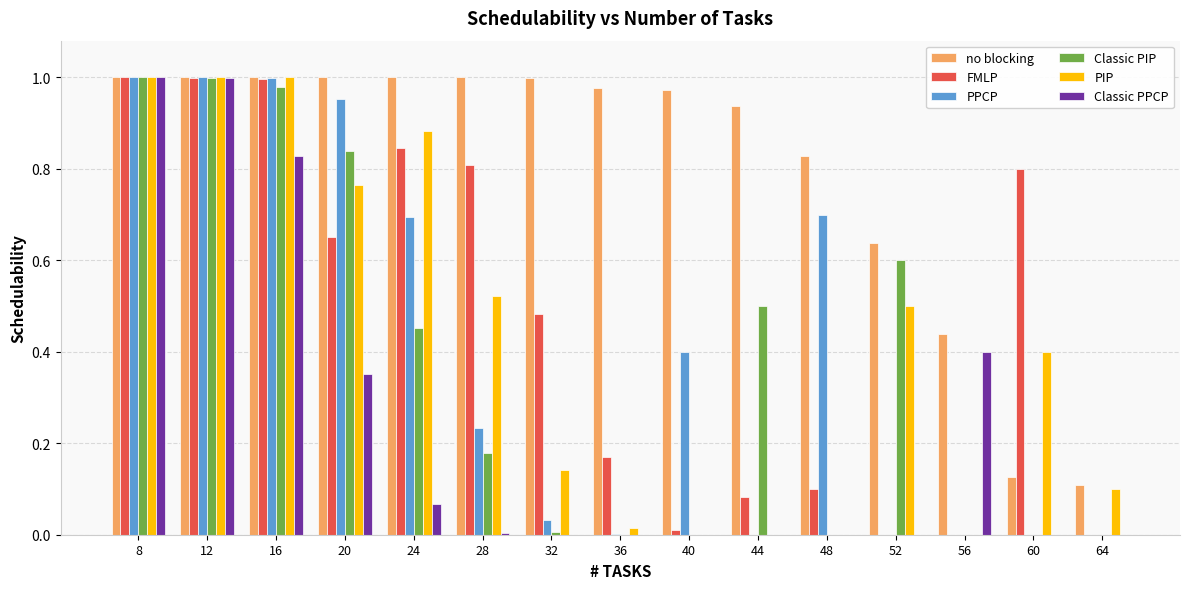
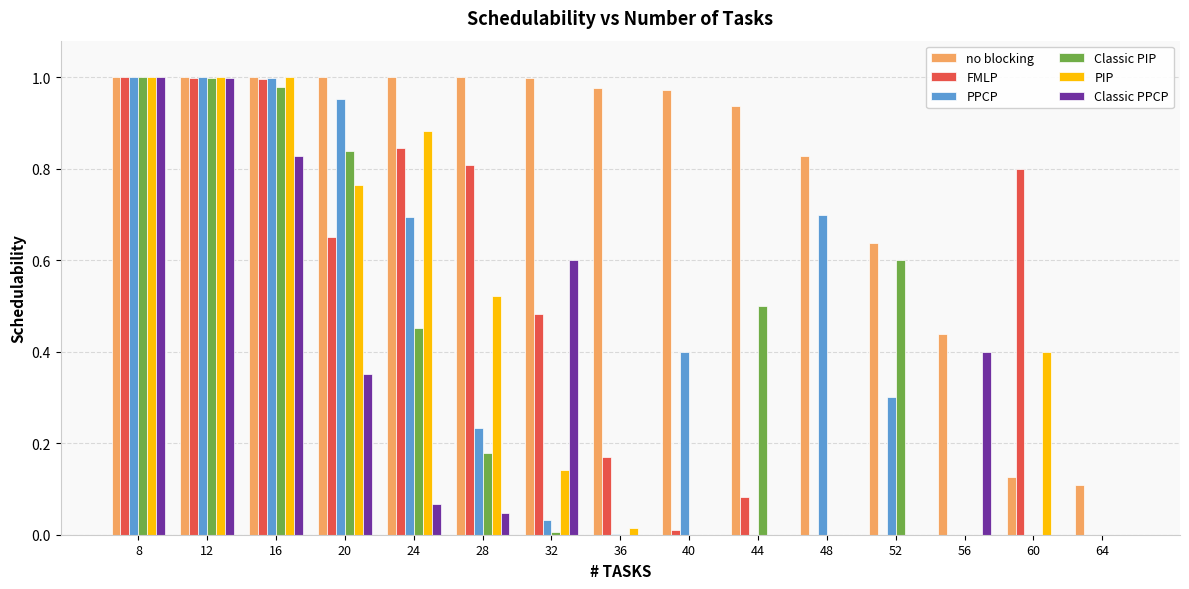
Classic PPCP, 28: 0.00 -> 0.05
Classic PPCP, 32: 0.0 -> 0.6
FMLP, 48: 0.1 -> 0.0
PPCP, 52: 0.0 -> 0.3
PIP, 52: 0.5 -> 0.0
PIP, 64: 0.1 -> 0.0
